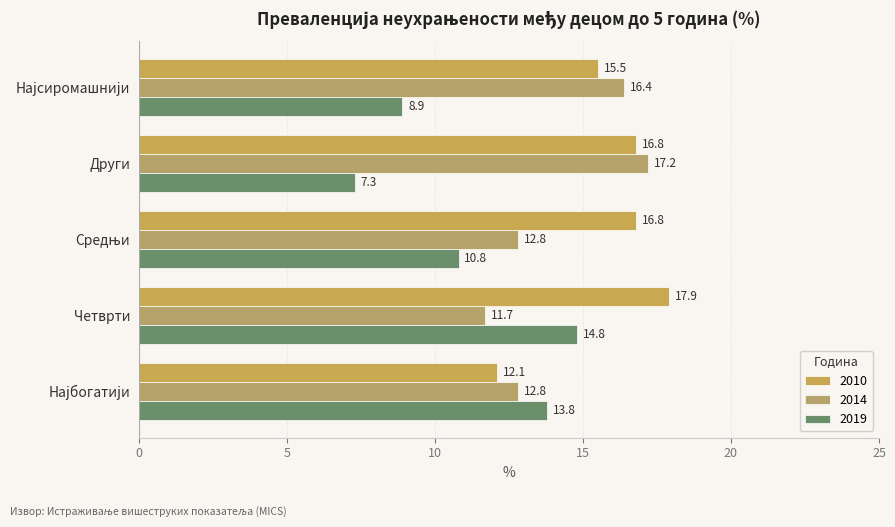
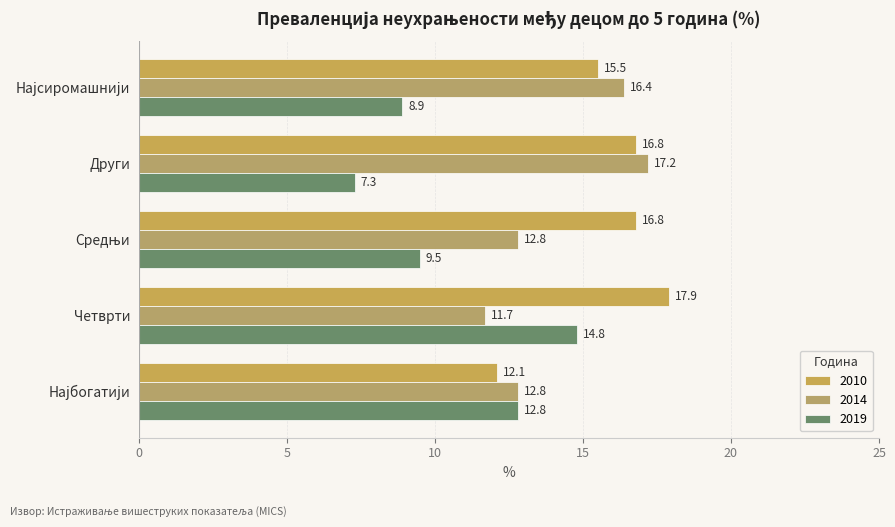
2019, Средњи: 10.8 -> 9.5
2019, Најбогатији: 13.8 -> 12.8
